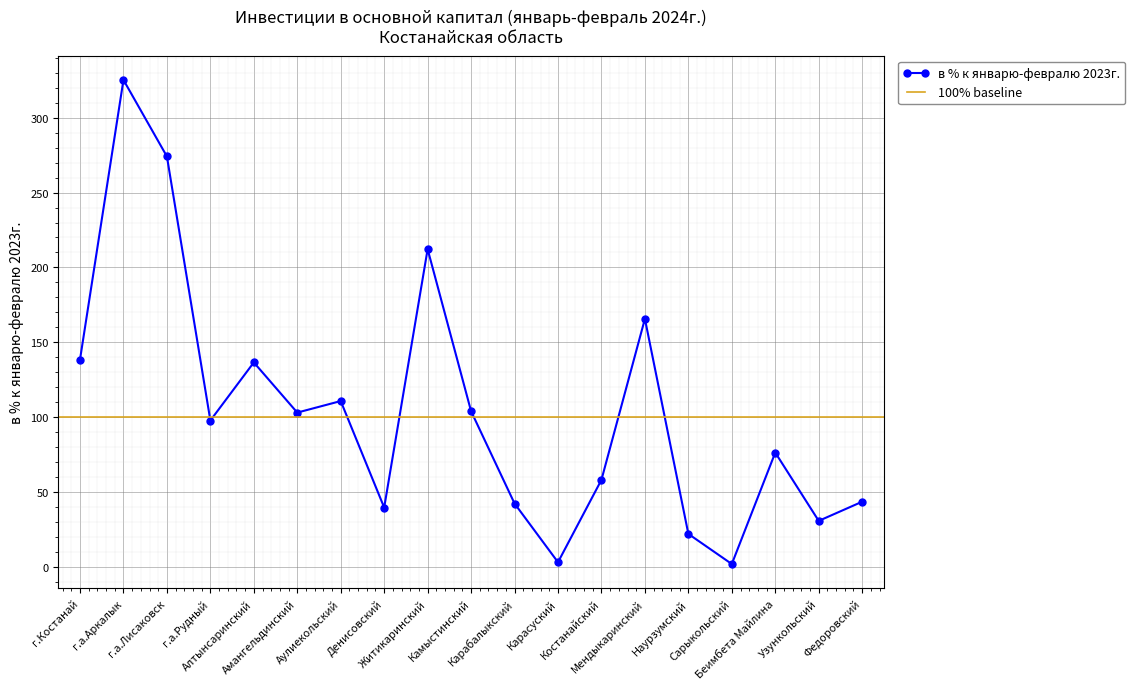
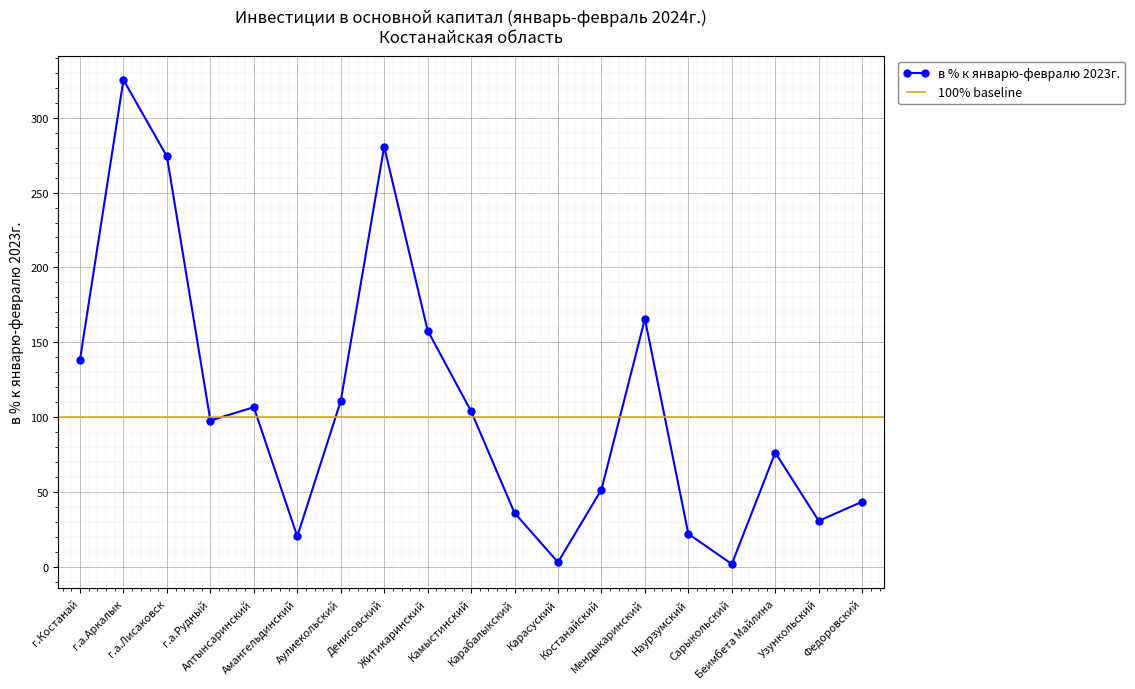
Алтынсаринский: 137 -> 107
Амангельдинский: 103 -> 20
Денисовский: 40 -> 281
Житикаринский: 212 -> 158
Карабалыкский: 42 -> 36
Костанайский: 58 -> 52
